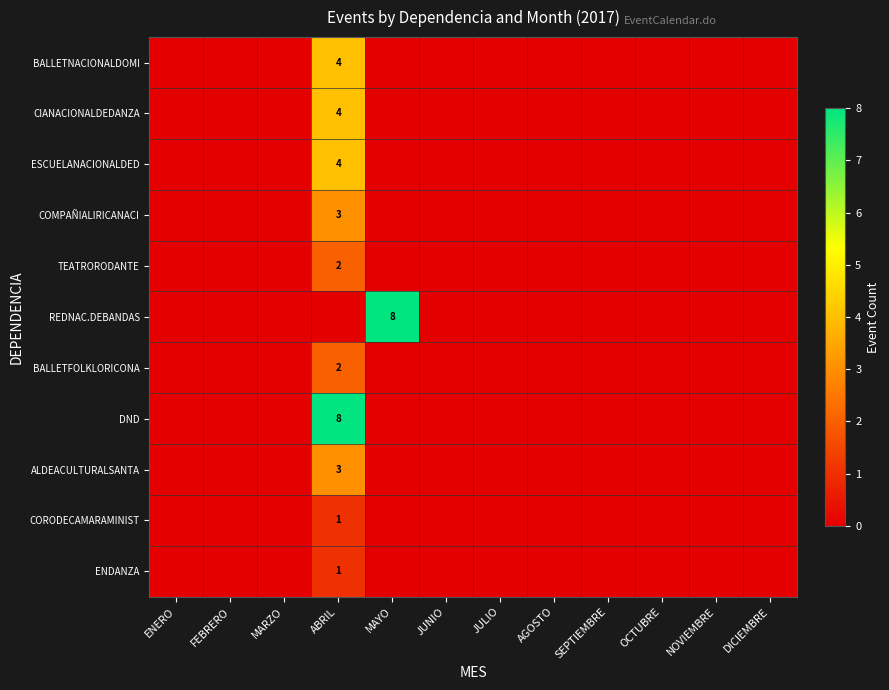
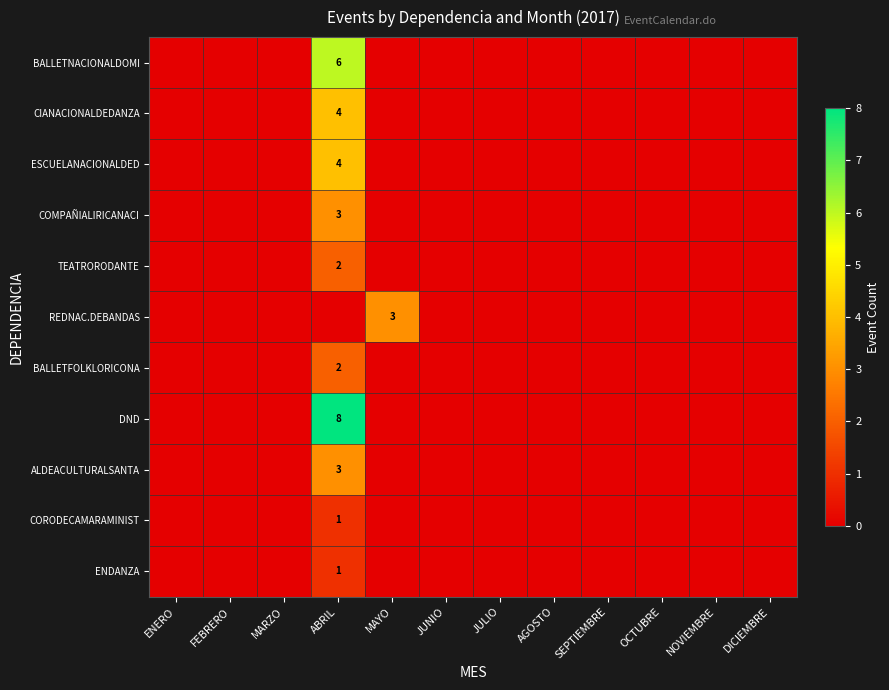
BALLETNACIONALDOMI, ABRIL: 4 -> 6
REDNAC.DEBANDAS, MAYO: 8 -> 3
